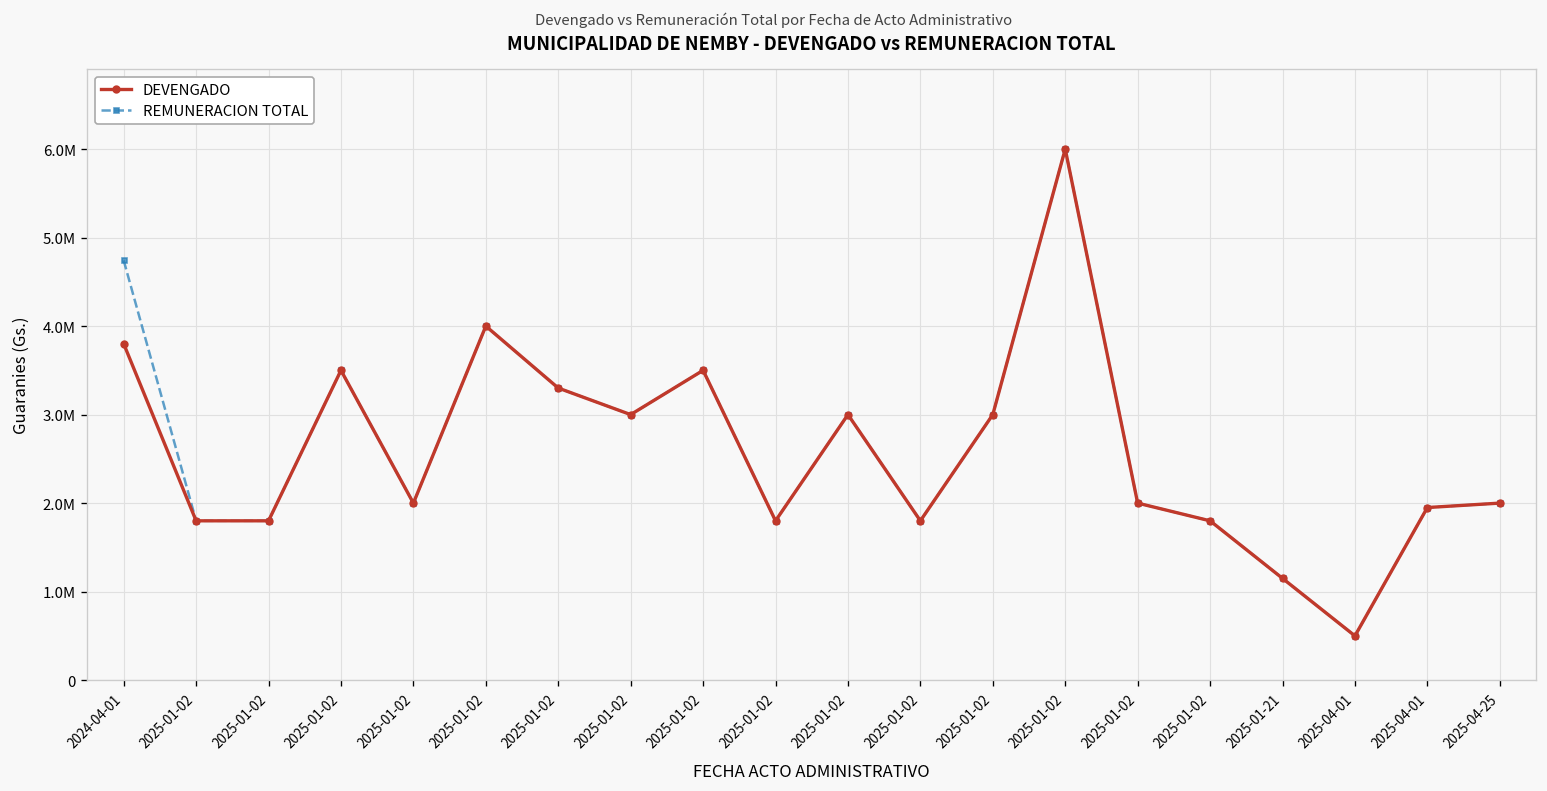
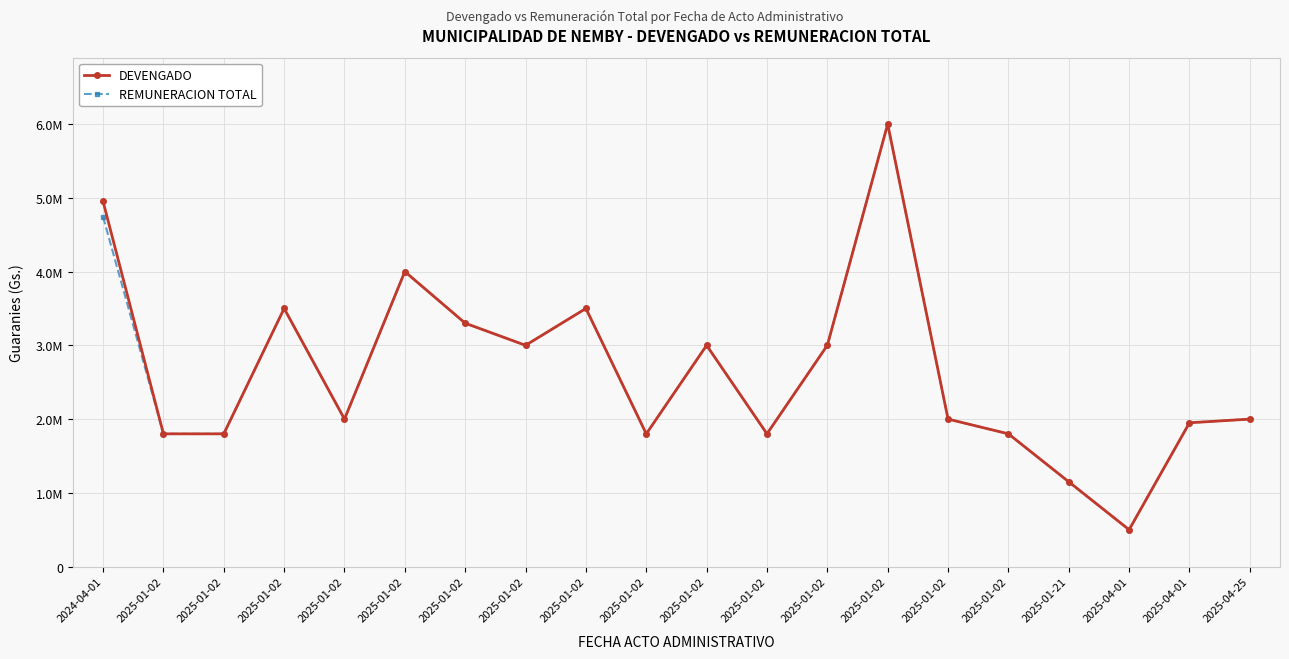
DEVENGADO, 2024-04-01: 3800000 -> 5000000
